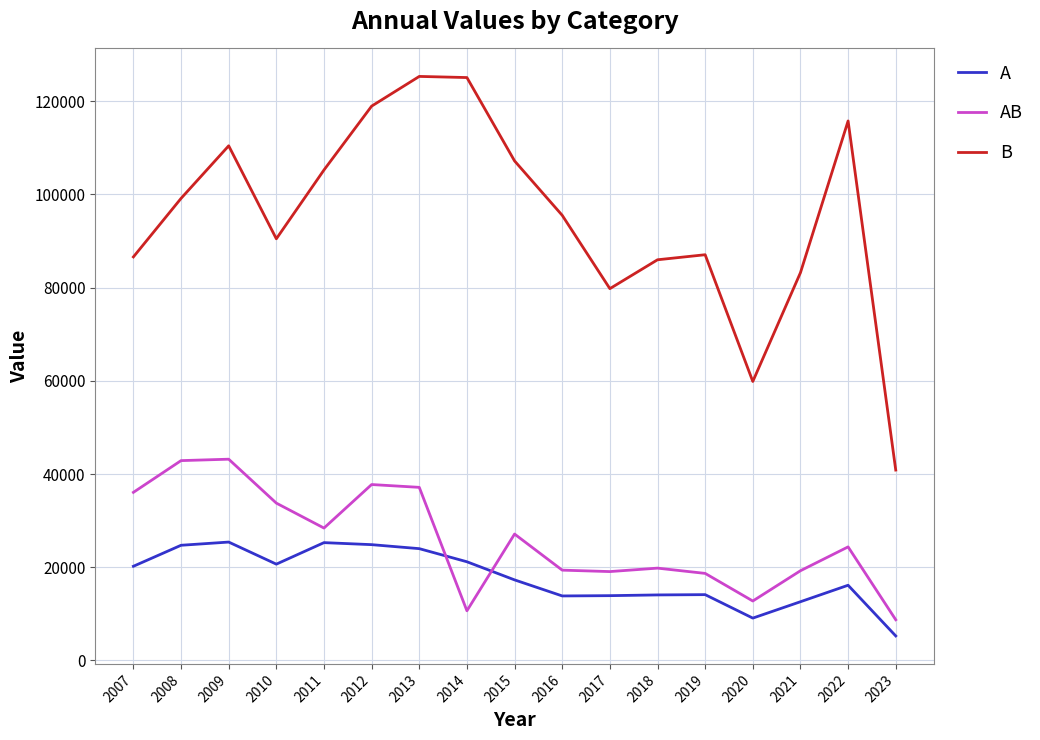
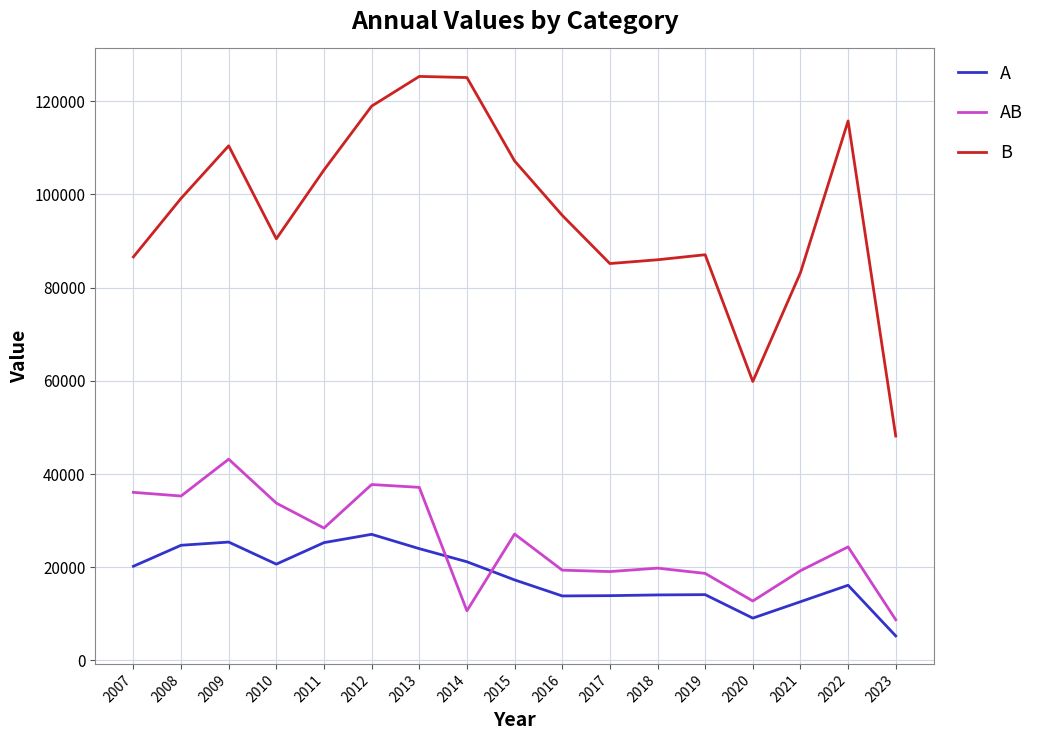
AB, 2008: 43000 -> 35000
A, 2012: 25000 -> 27000
B, 2017: 80000 -> 85000
B, 2023: 41000 -> 48000
